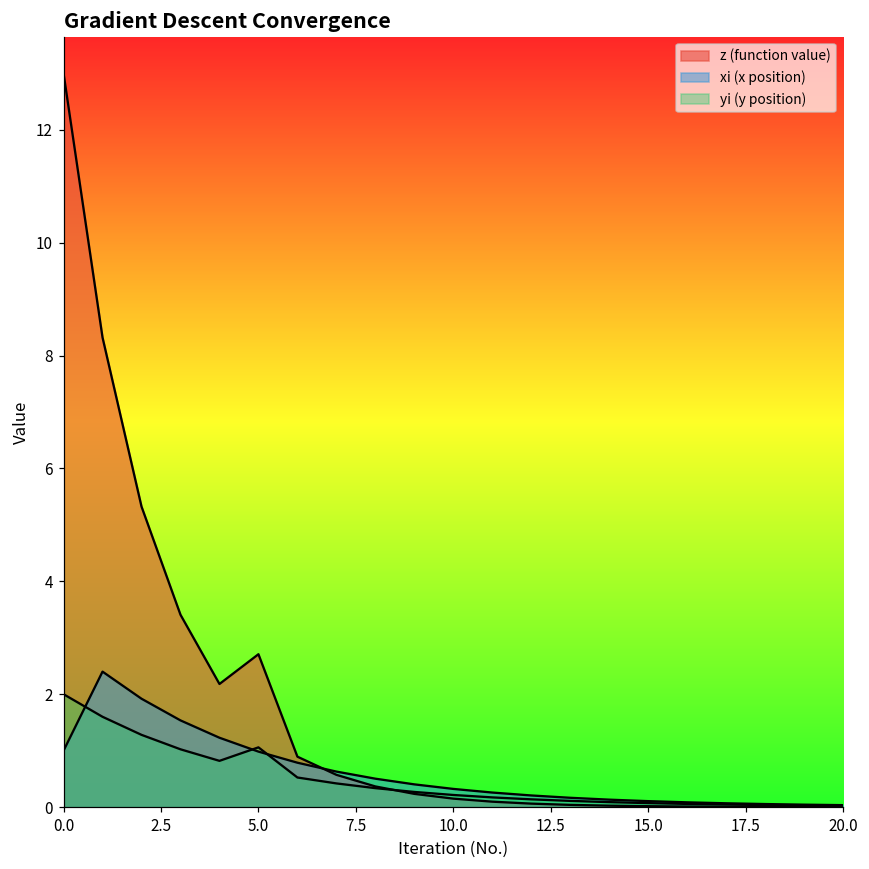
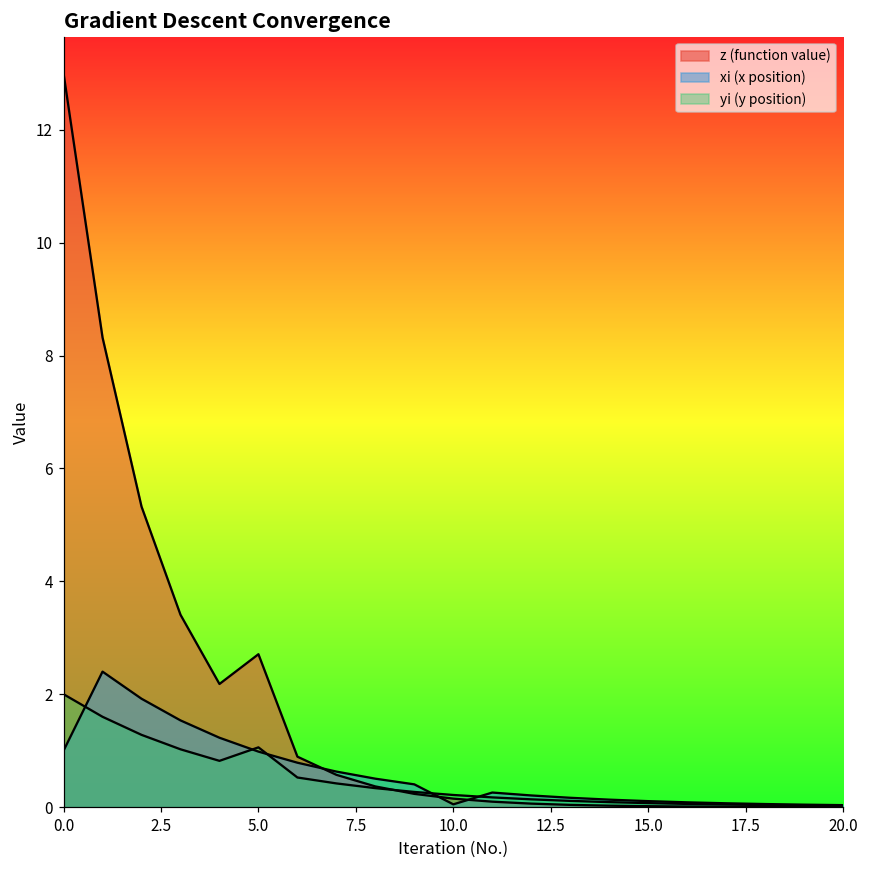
xi (x position), 10.0: 0.3 -> 0.0
